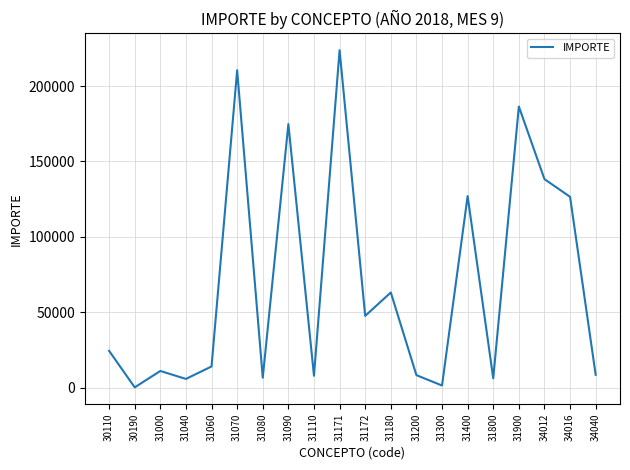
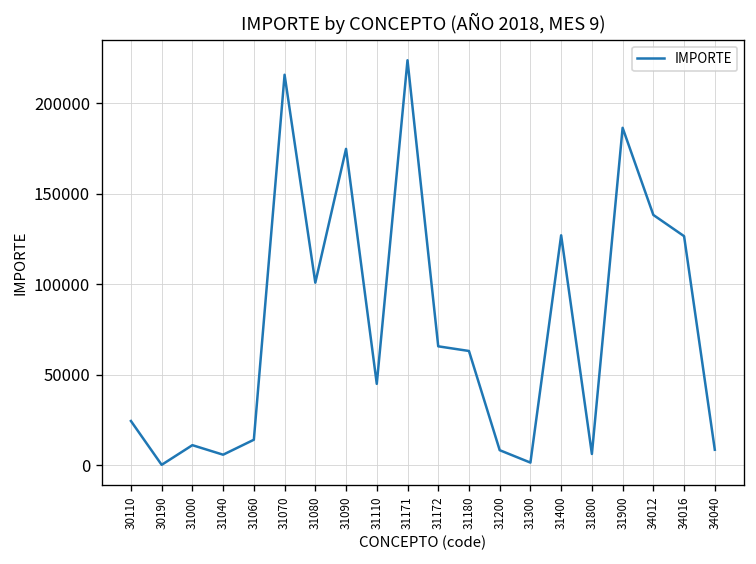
31070: 211000 -> 216000
31080: 7000 -> 101000
31110: 8000 -> 45000
31172: 48000 -> 66000
